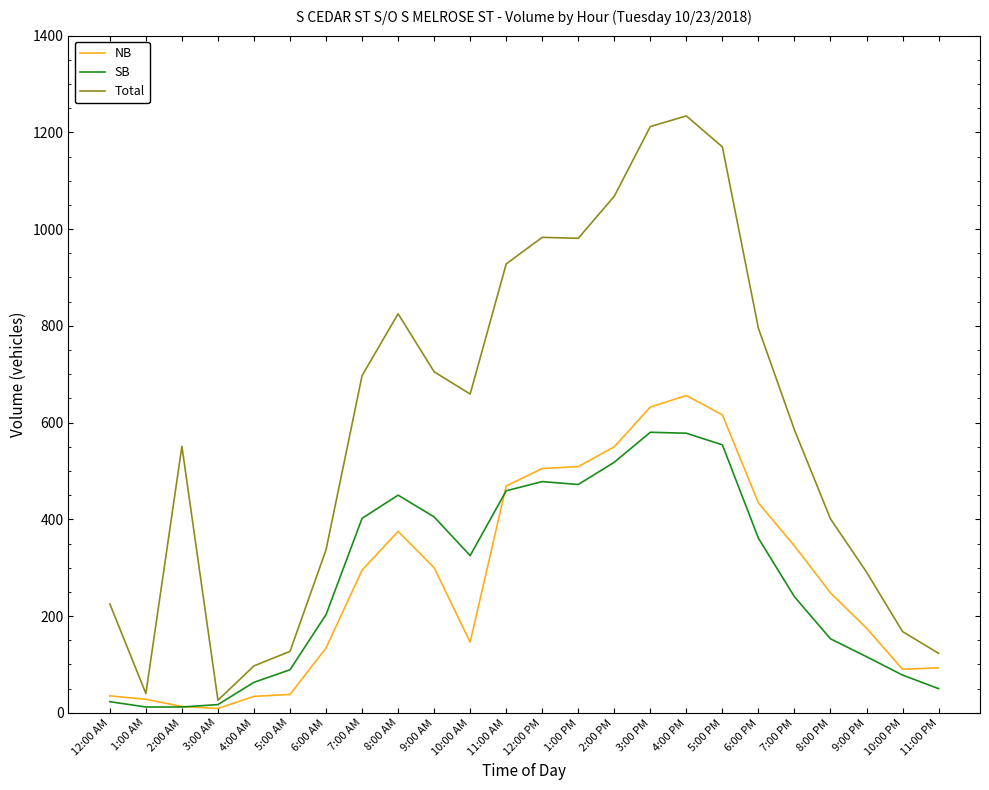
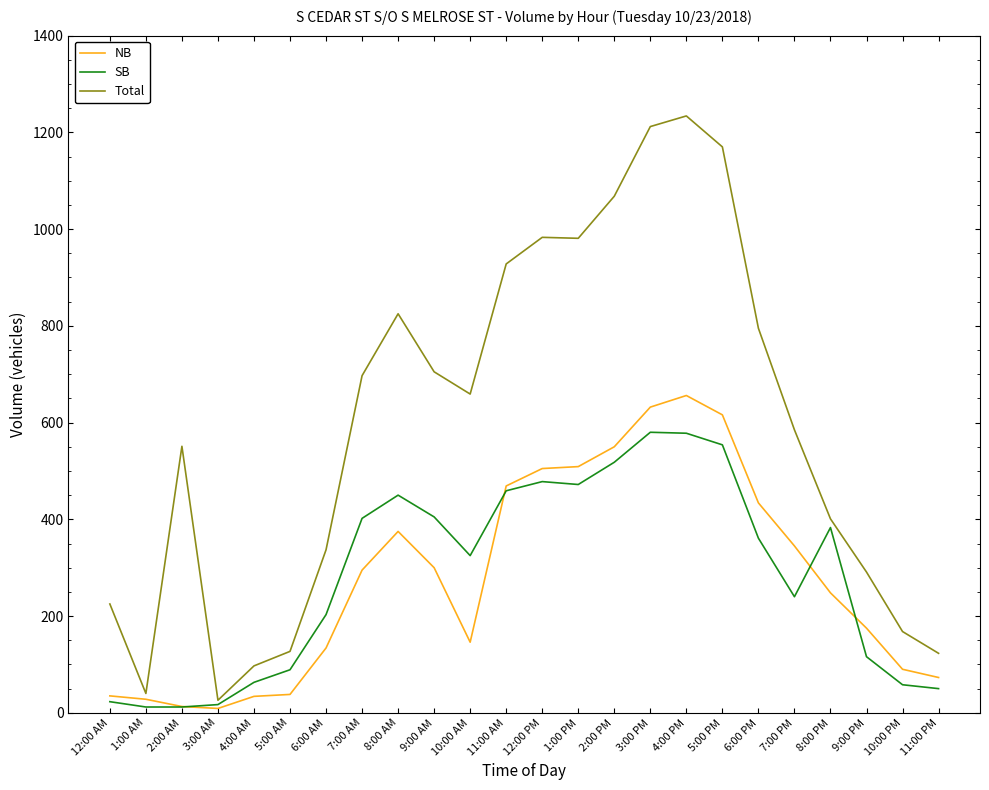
SB, 8:00 PM: 150 -> 380
SB, 10:00 PM: 80 -> 60
NB, 11:00 PM: 90 -> 70
